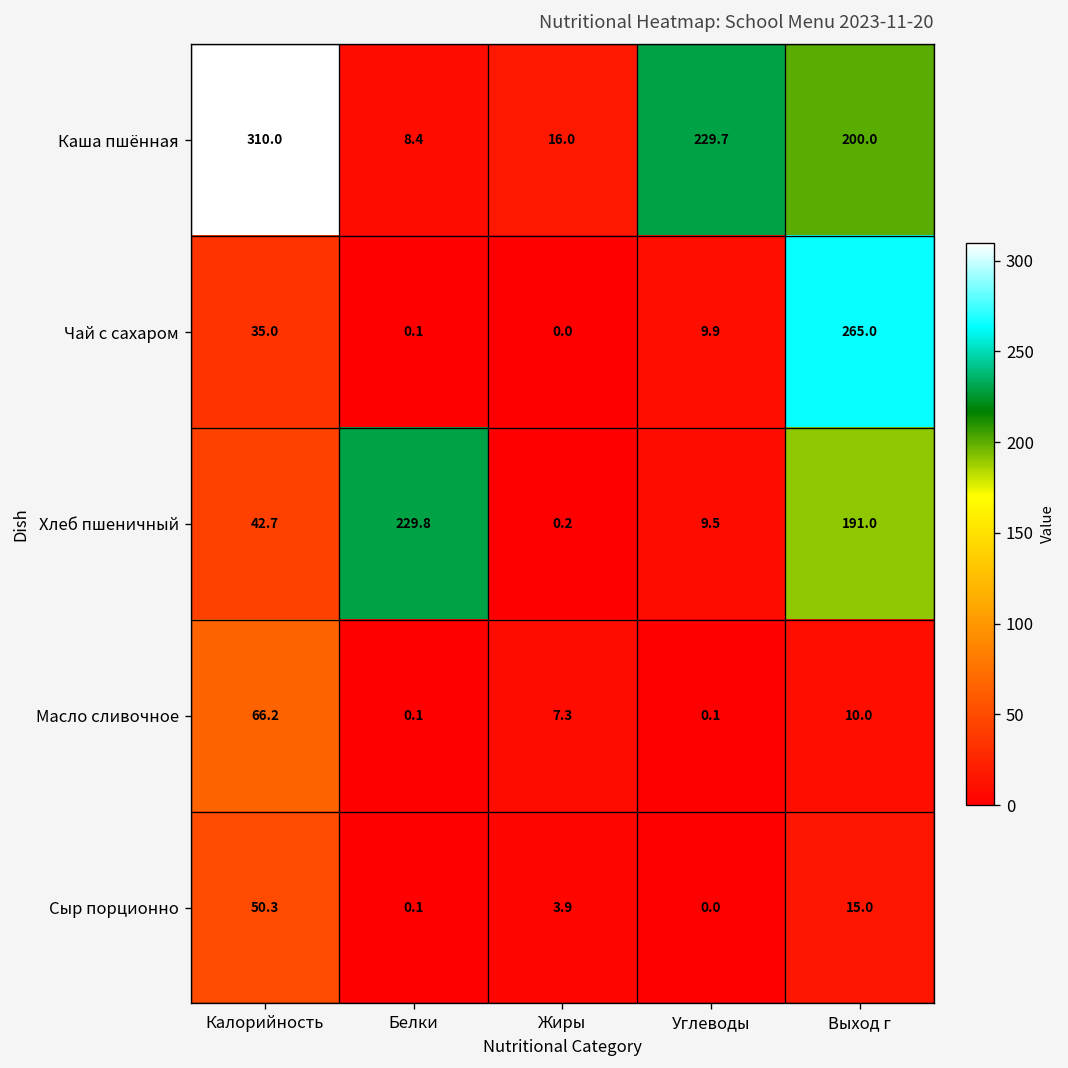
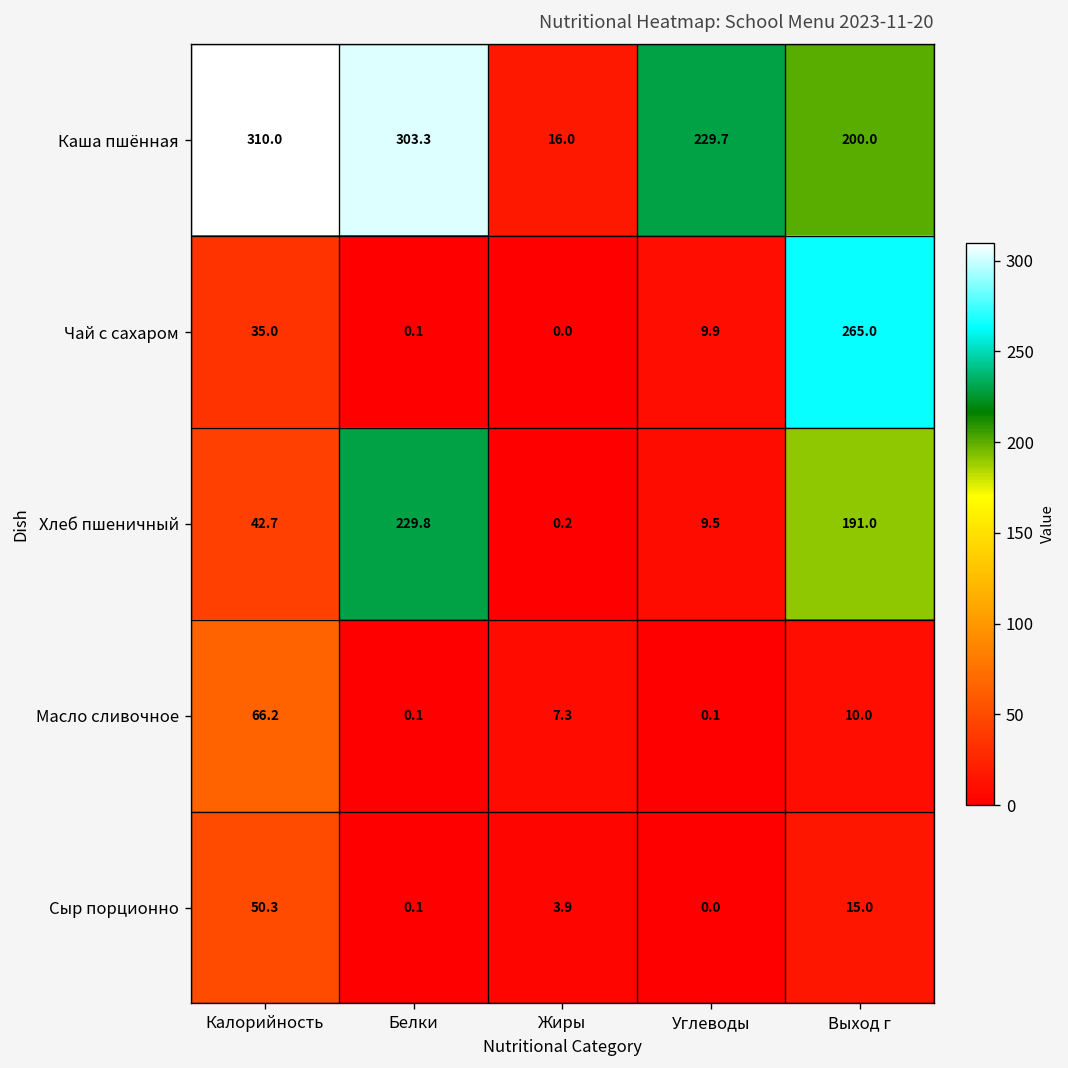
Каша пшённая, Белки: 8.4 -> 303.3
